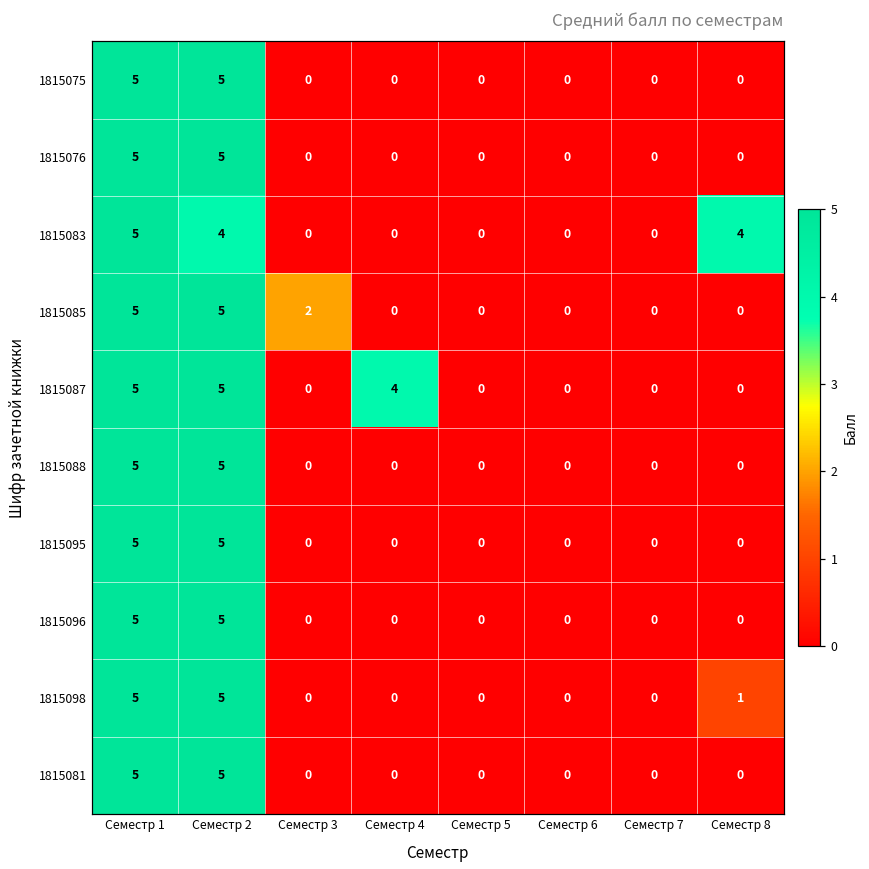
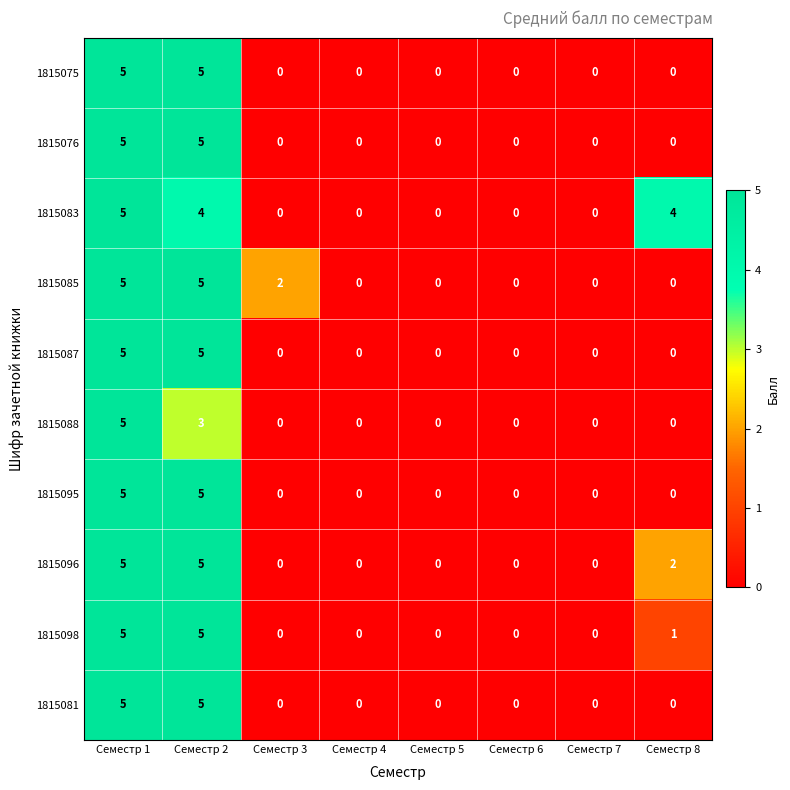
1815087, Семестр 4: 4 -> 0
1815088, Семестр 2: 5 -> 3
1815096, Семестр 8: 0 -> 2
